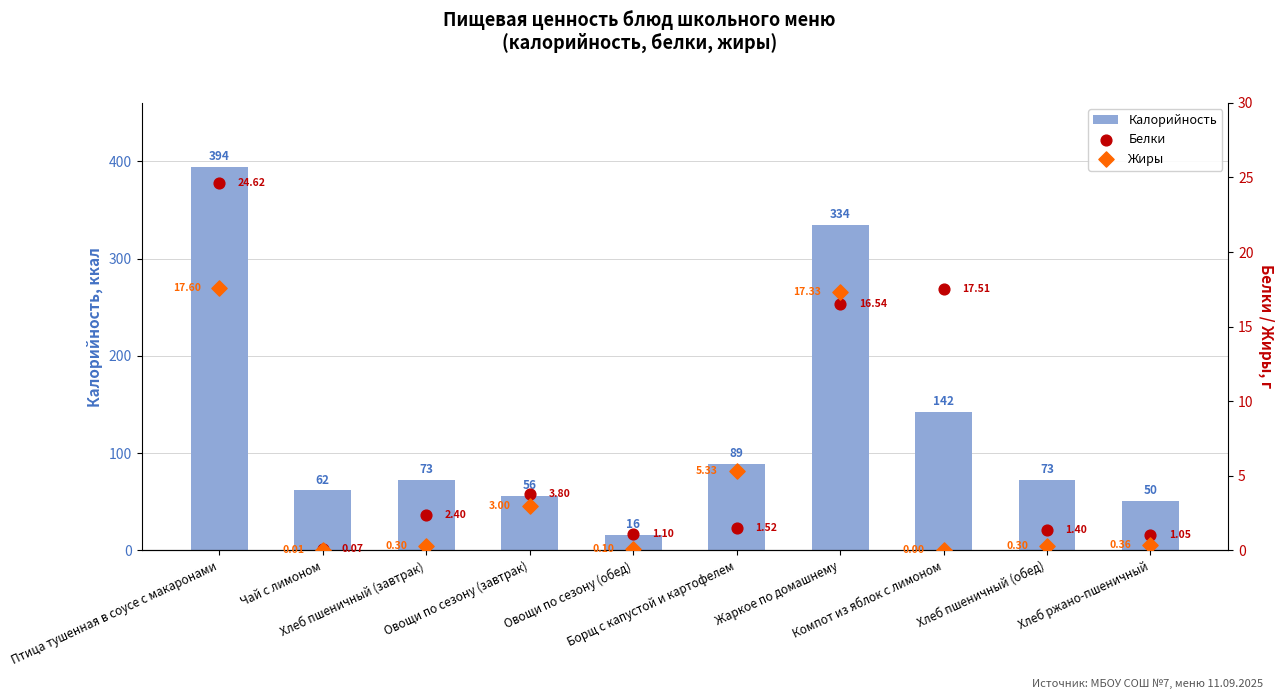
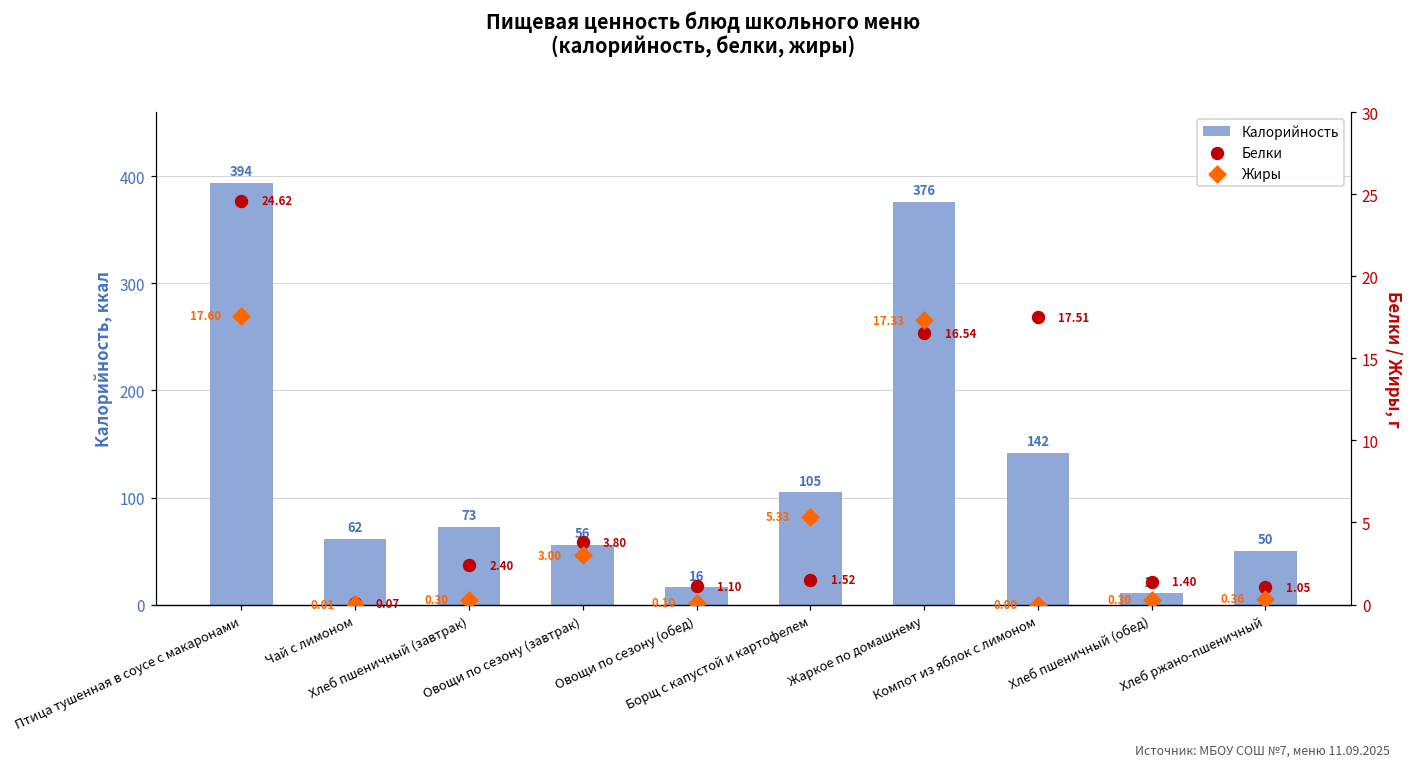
Калорийность, Борщ с капустой и картофелем: 89 -> 105
Калорийность, Жаркое по домашнему: 334 -> 376
Калорийность, Хлеб пшеничный (обед): 73 -> 10
